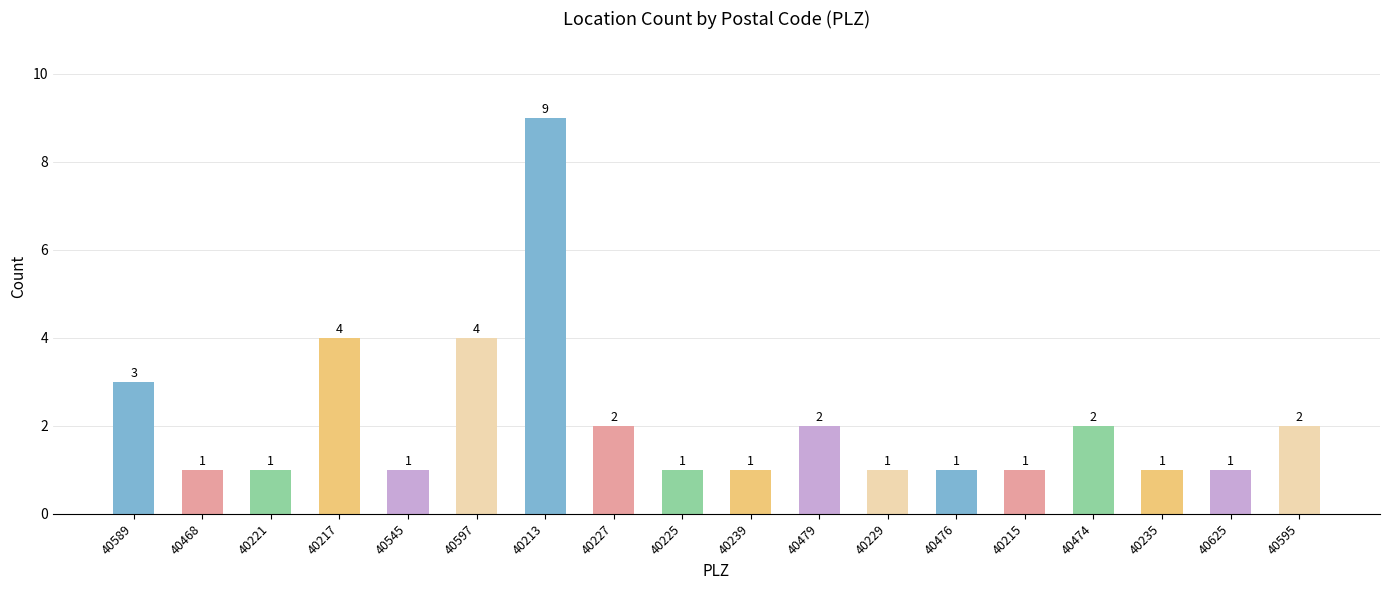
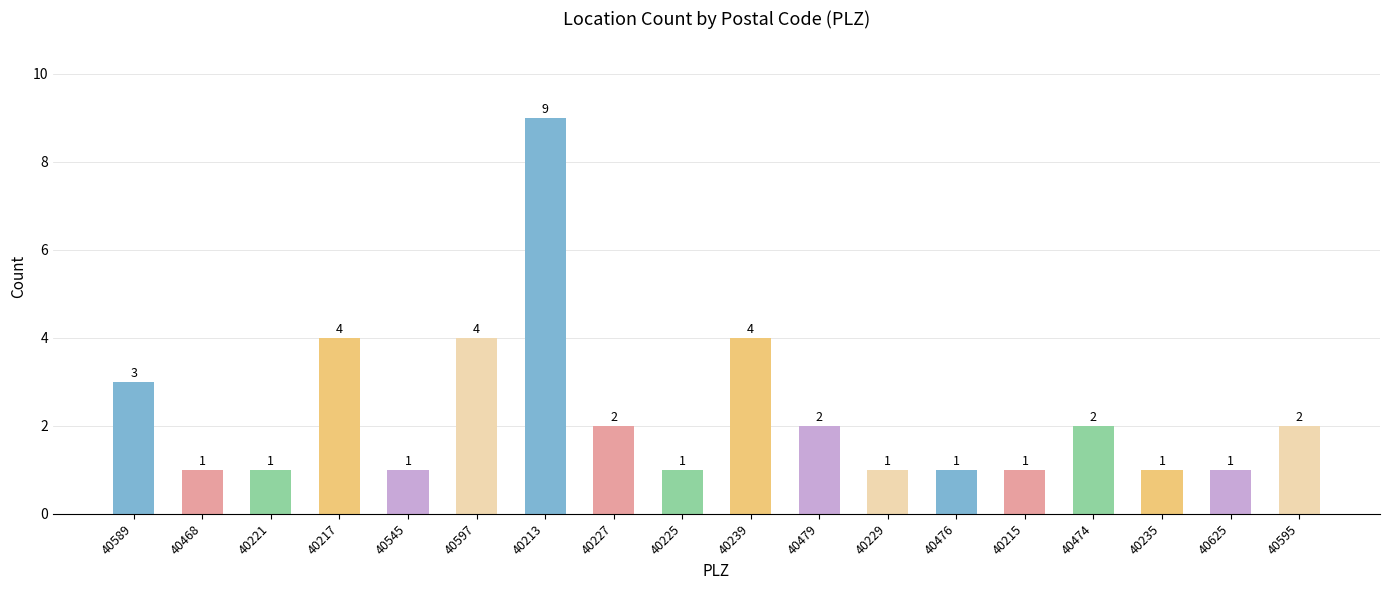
40239: 1 -> 4
